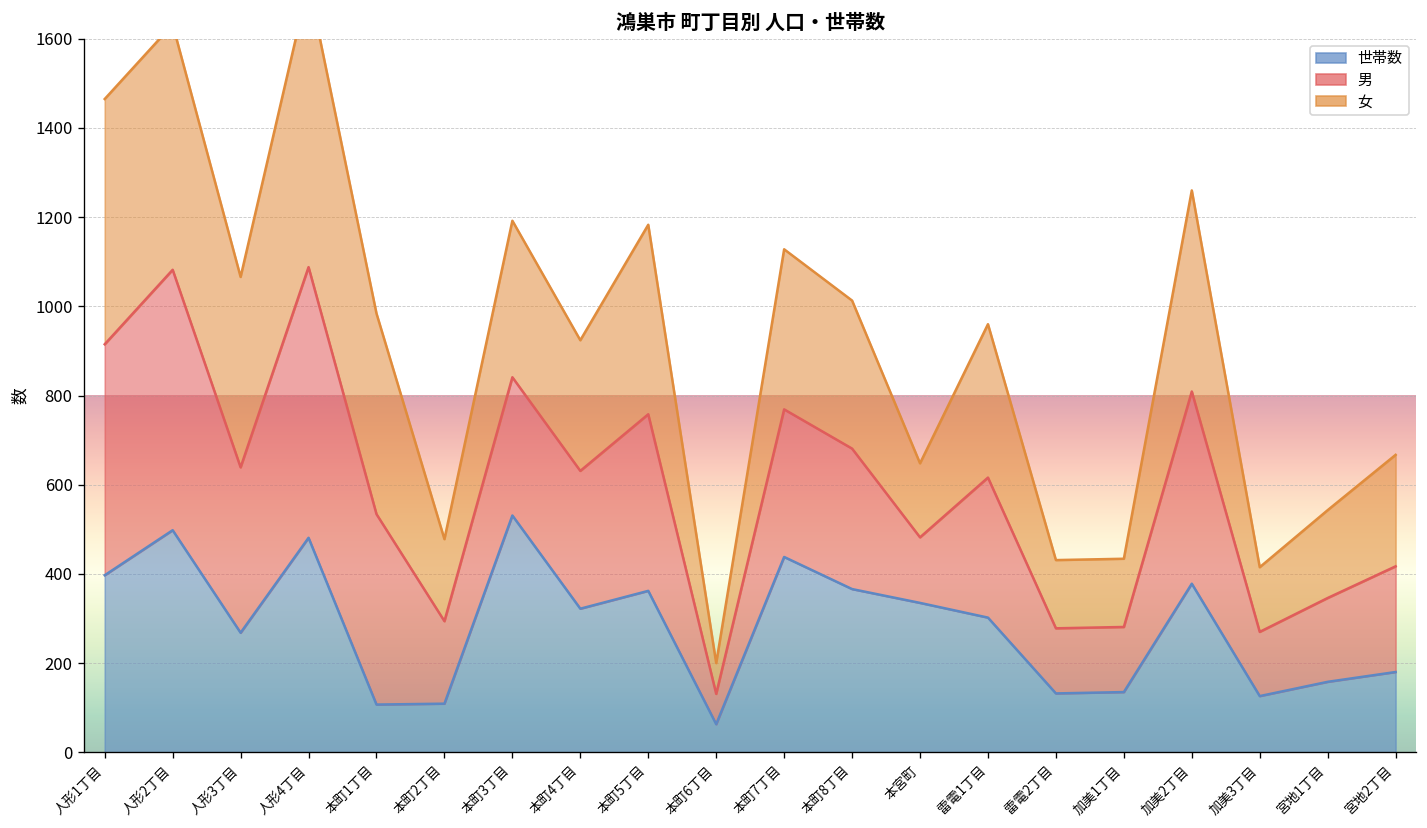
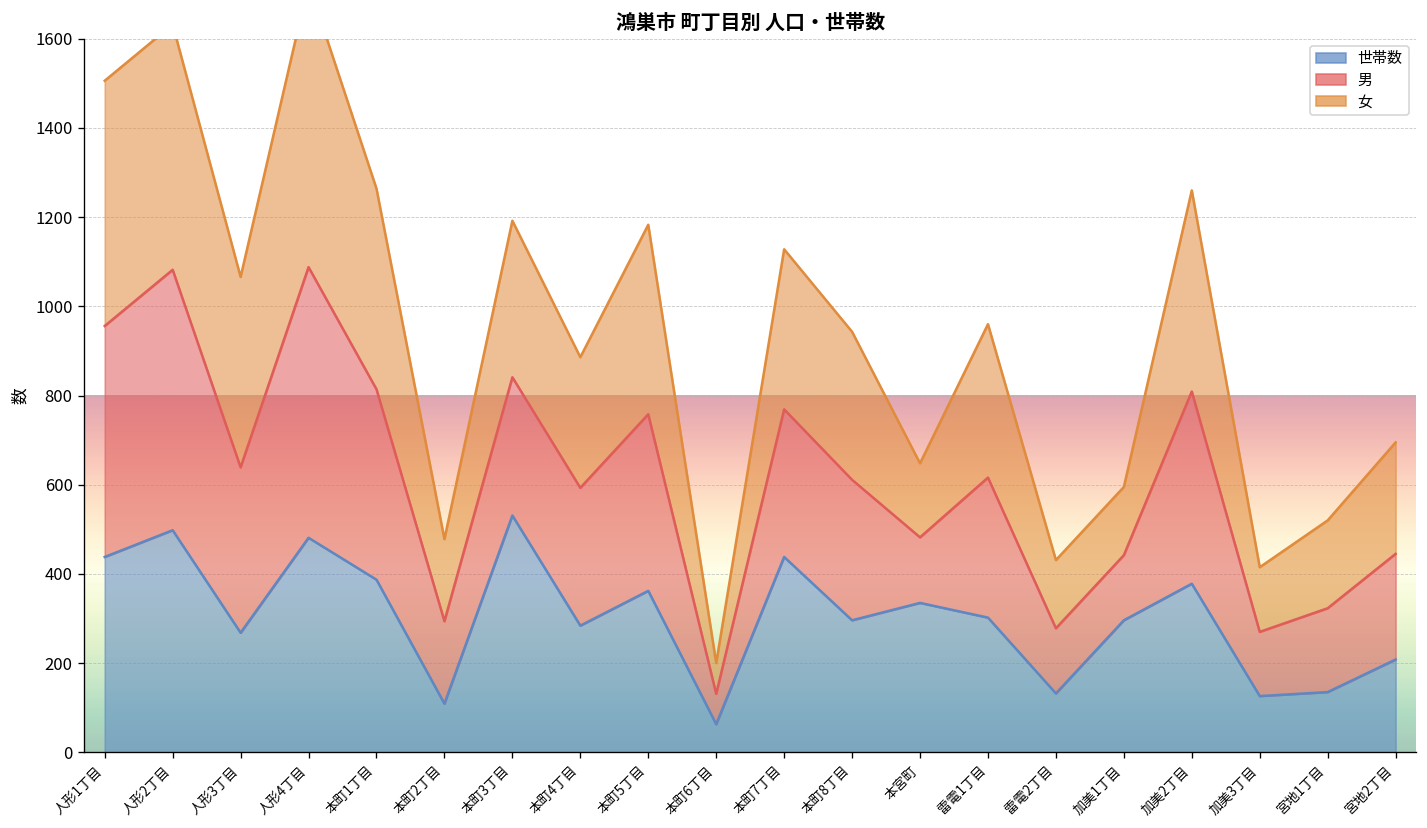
世帯数, 人形1丁目: 400 -> 440
世帯数, 本町1丁目: 110 -> 390
世帯数, 本町4丁目: 320 -> 280
世帯数, 本町8丁目: 370 -> 300
世帯数, 加美1丁目: 140 -> 300
世帯数, 宮地1丁目: 160 -> 140
世帯数, 宮地2丁目: 180 -> 210
